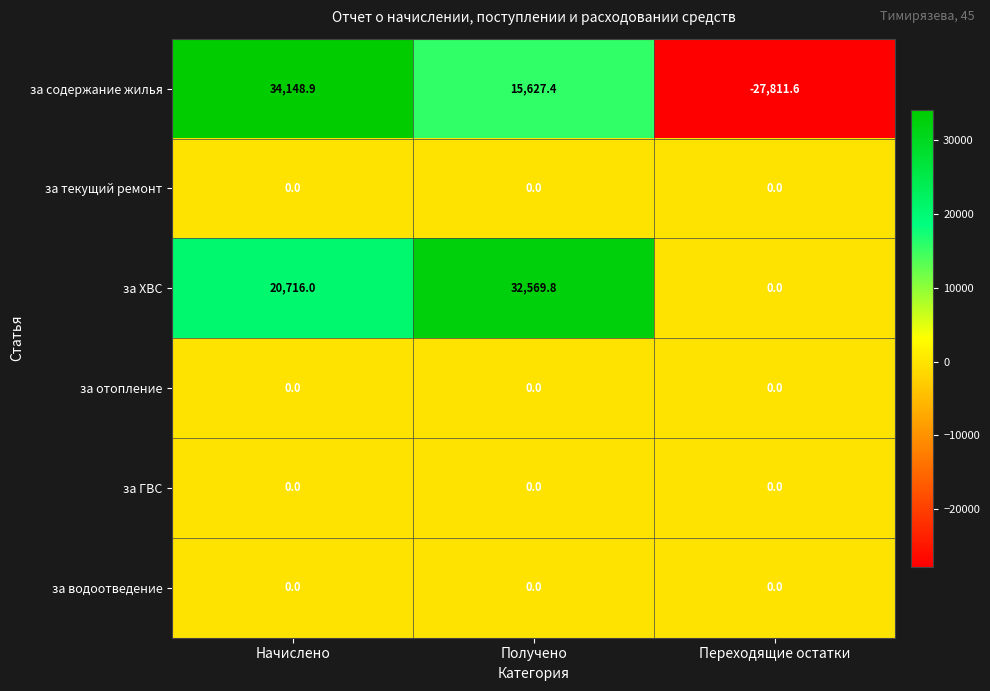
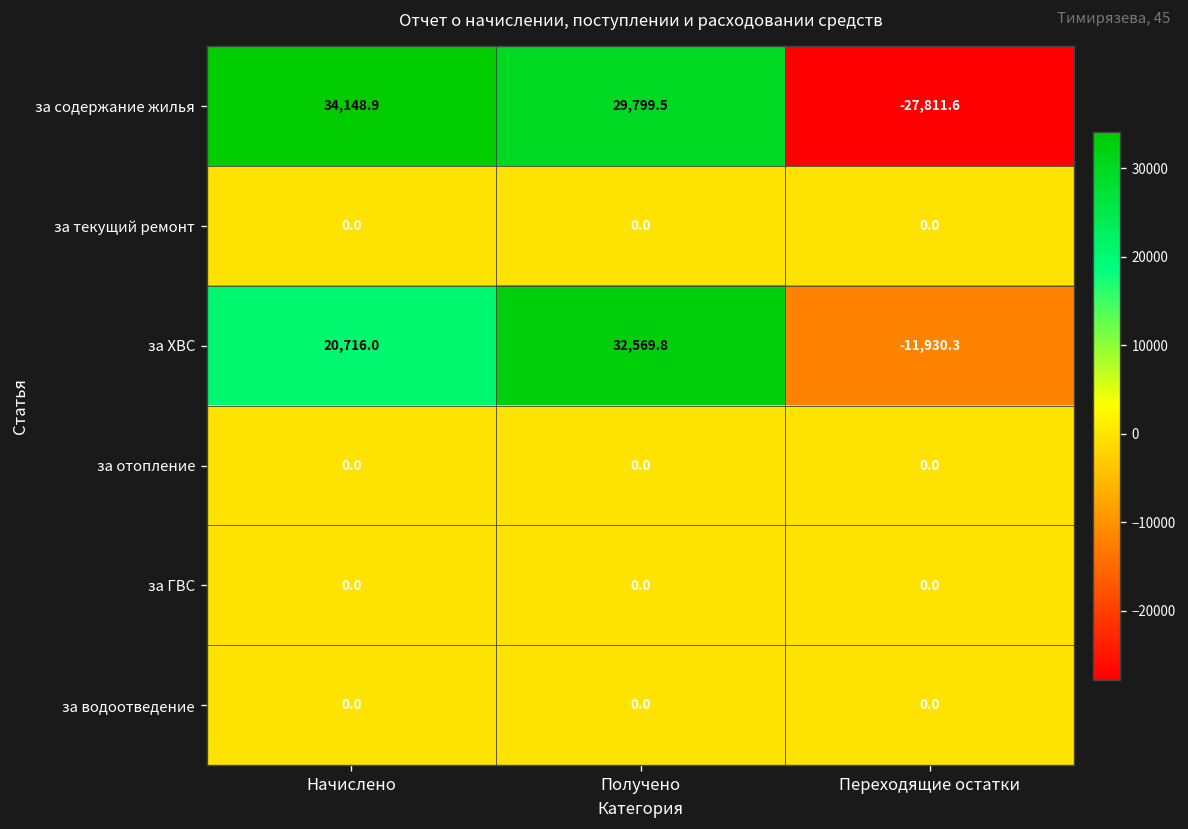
за содержание жилья, Получено: 15,627.4 -> 29,799.5
за ХВС, Переходящие остатки: 0.0 -> -11,930.3
